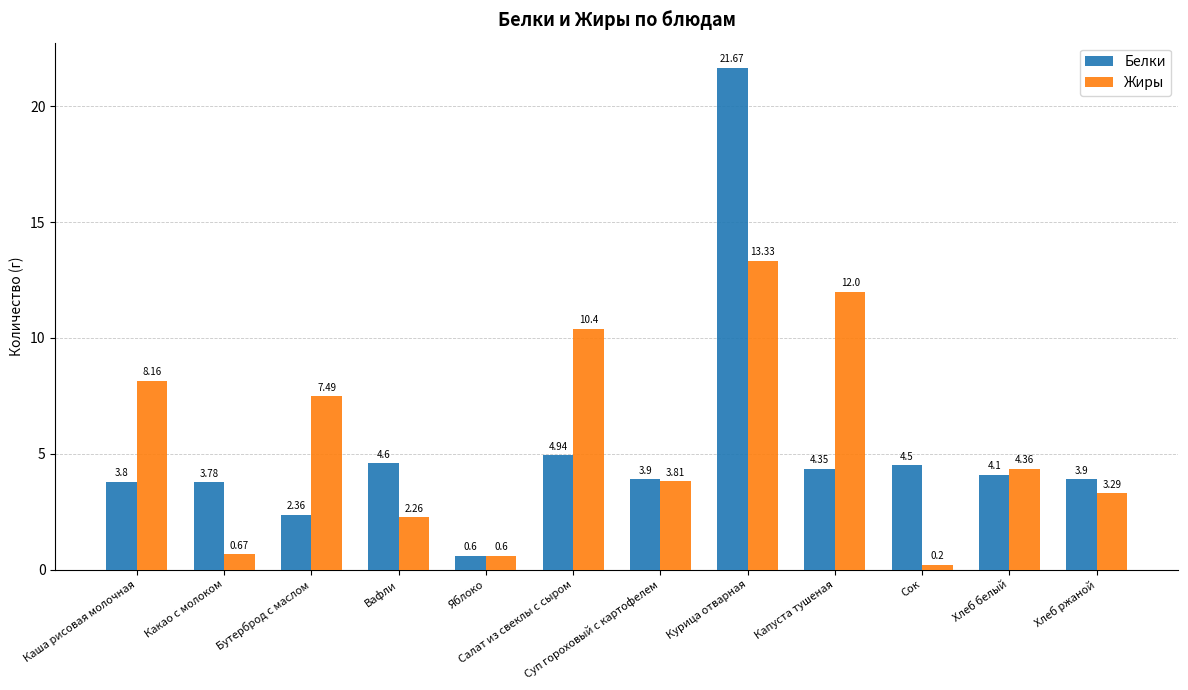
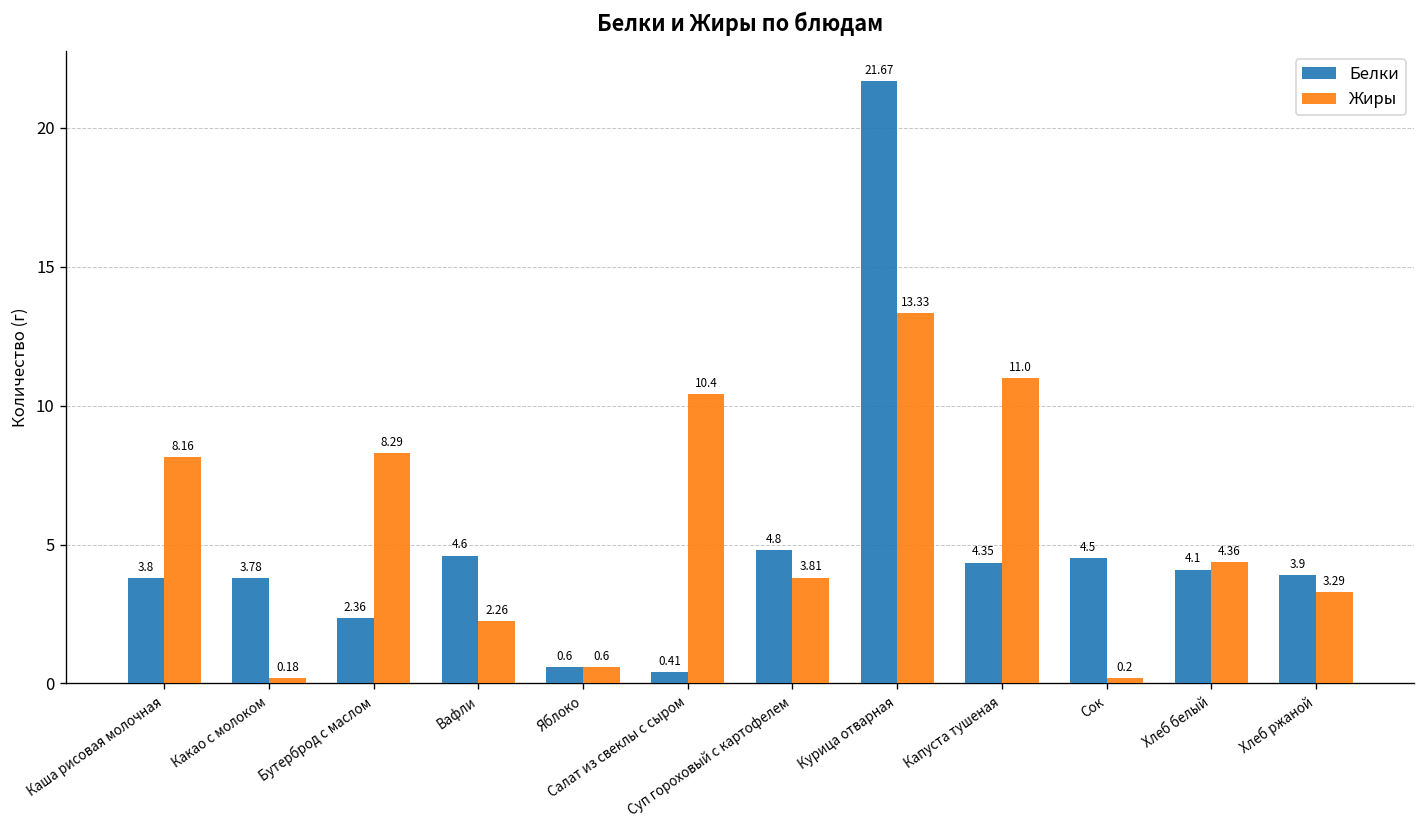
Жиры, Какао с молоком: 0.67 -> 0.18
Жиры, Бутерброд с маслом: 7.49 -> 8.29
Белки, Салат из свеклы с сыром: 4.94 -> 0.41
Белки, Суп гороховый с картофелем: 3.9 -> 4.8
Жиры, Капуста тушеная: 12.0 -> 11.0
